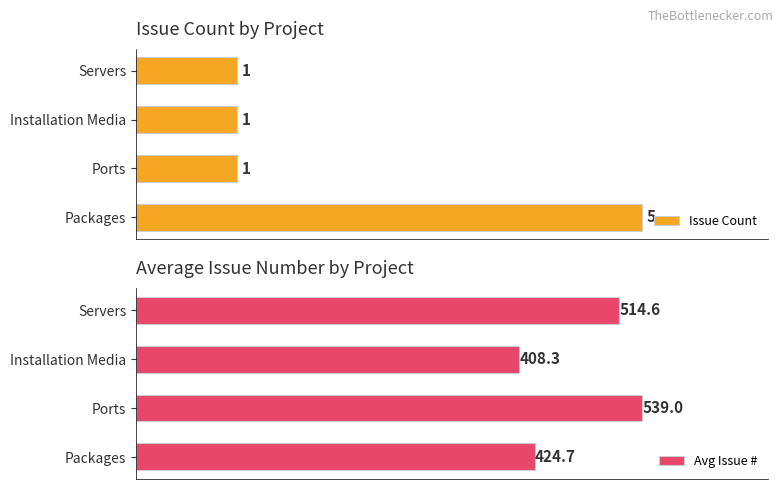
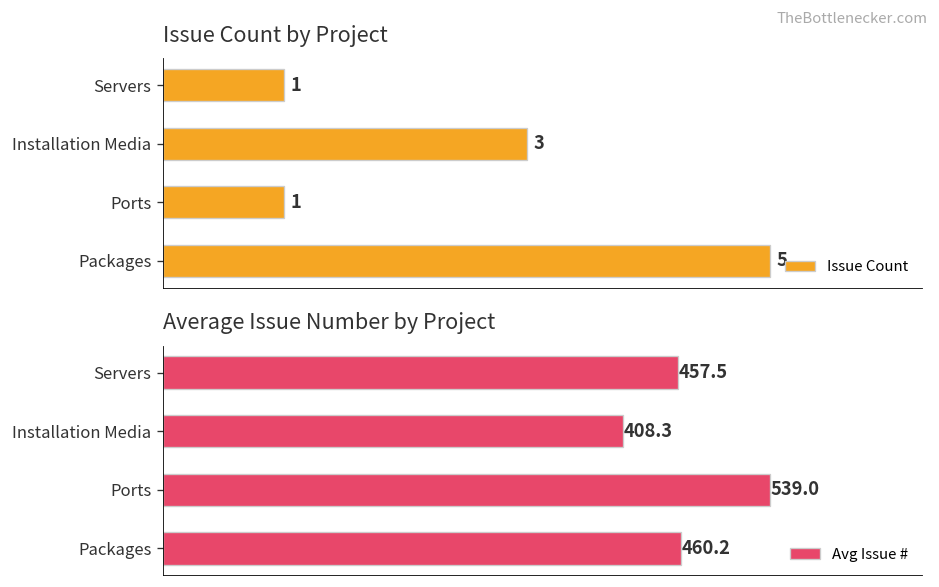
Issue Count by Project, Installation Media: 1 -> 3
Average Issue Number by Project, Servers: 514.6 -> 457.5
Average Issue Number by Project, Packages: 424.7 -> 460.2
